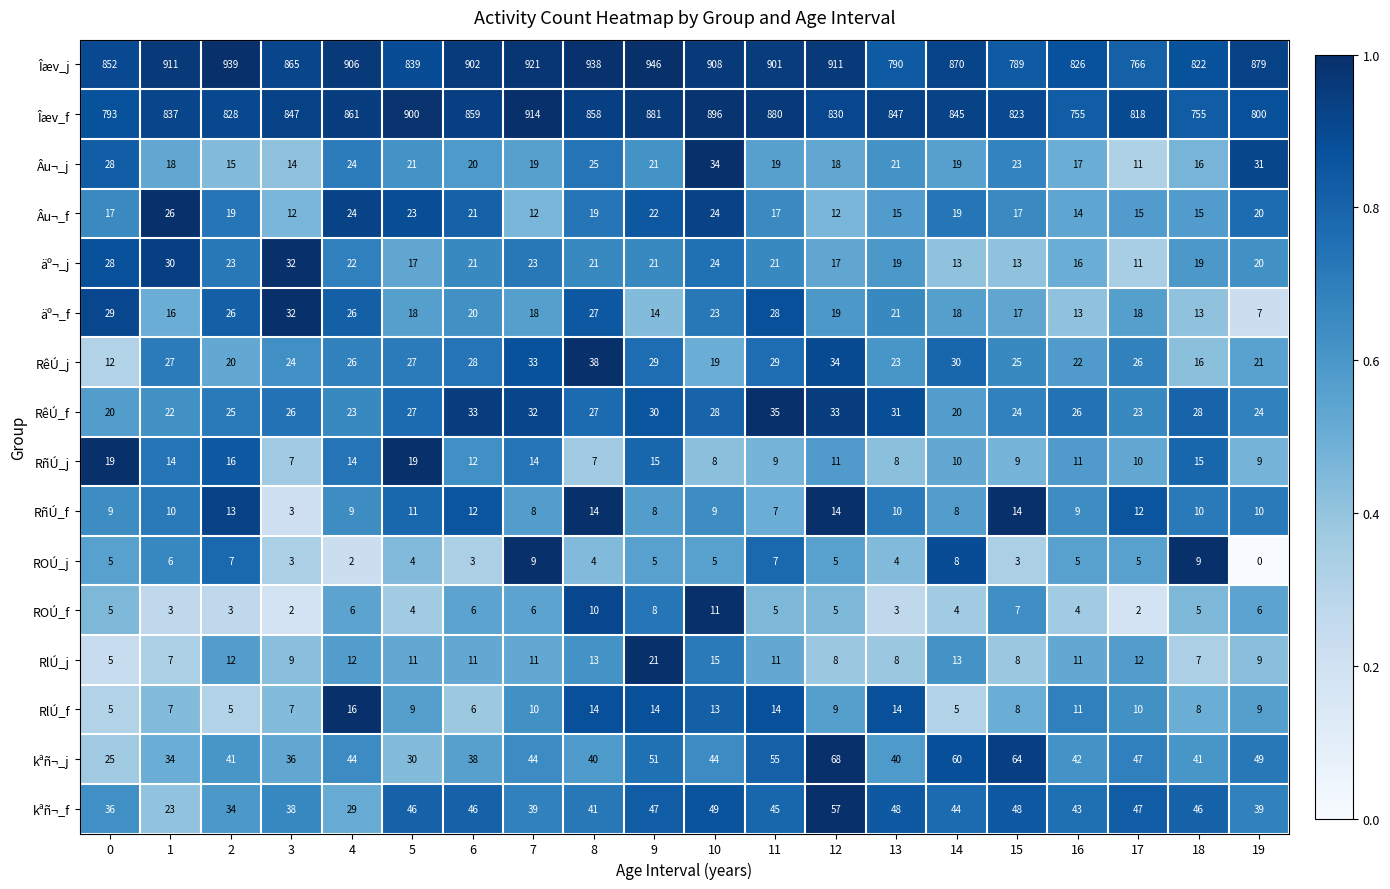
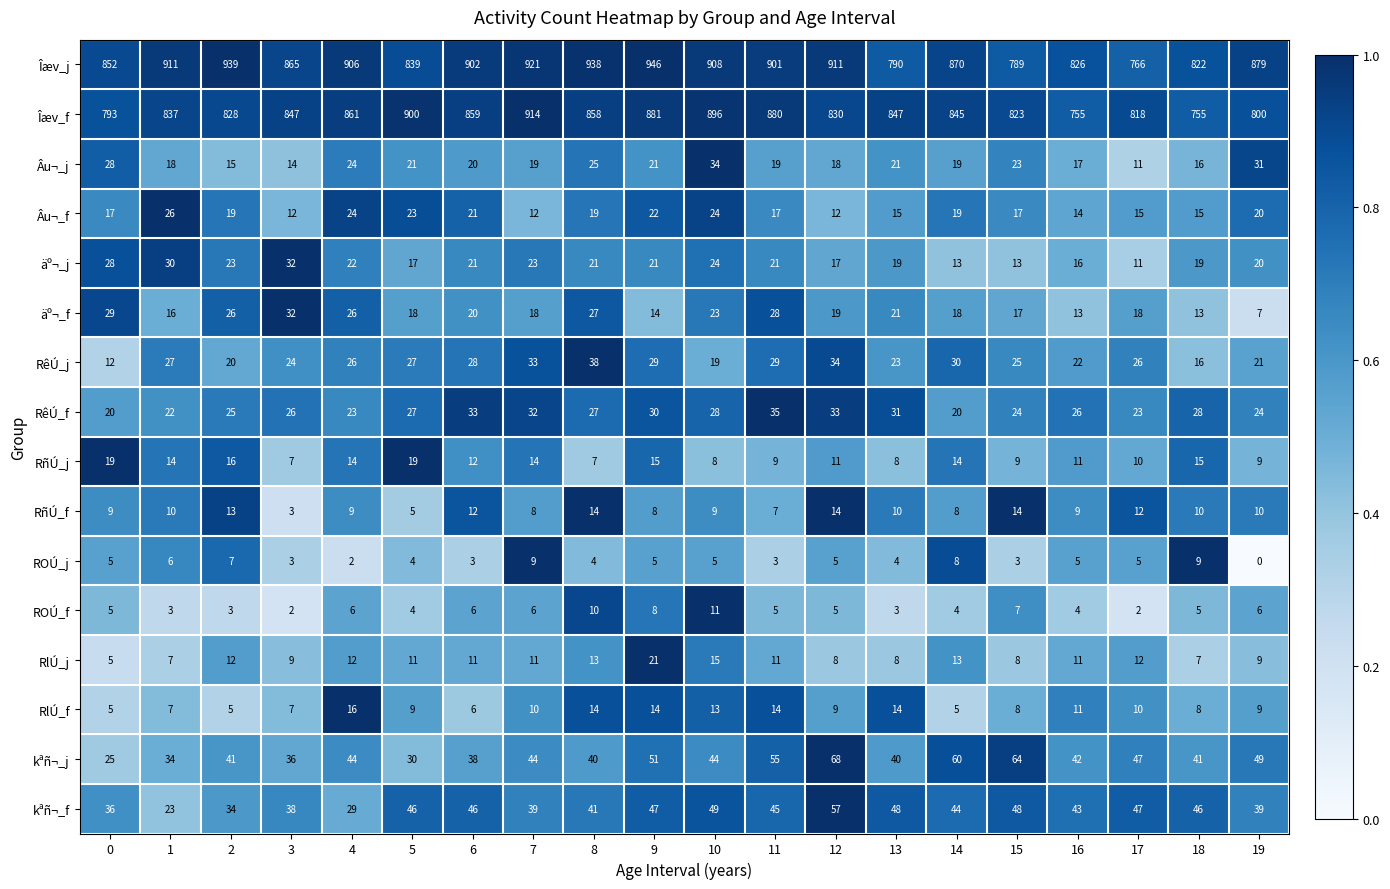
RñÚ_j, 14: 10 -> 14
RñÚ_f, 5: 11 -> 5
ROÚ_j, 11: 7 -> 3
